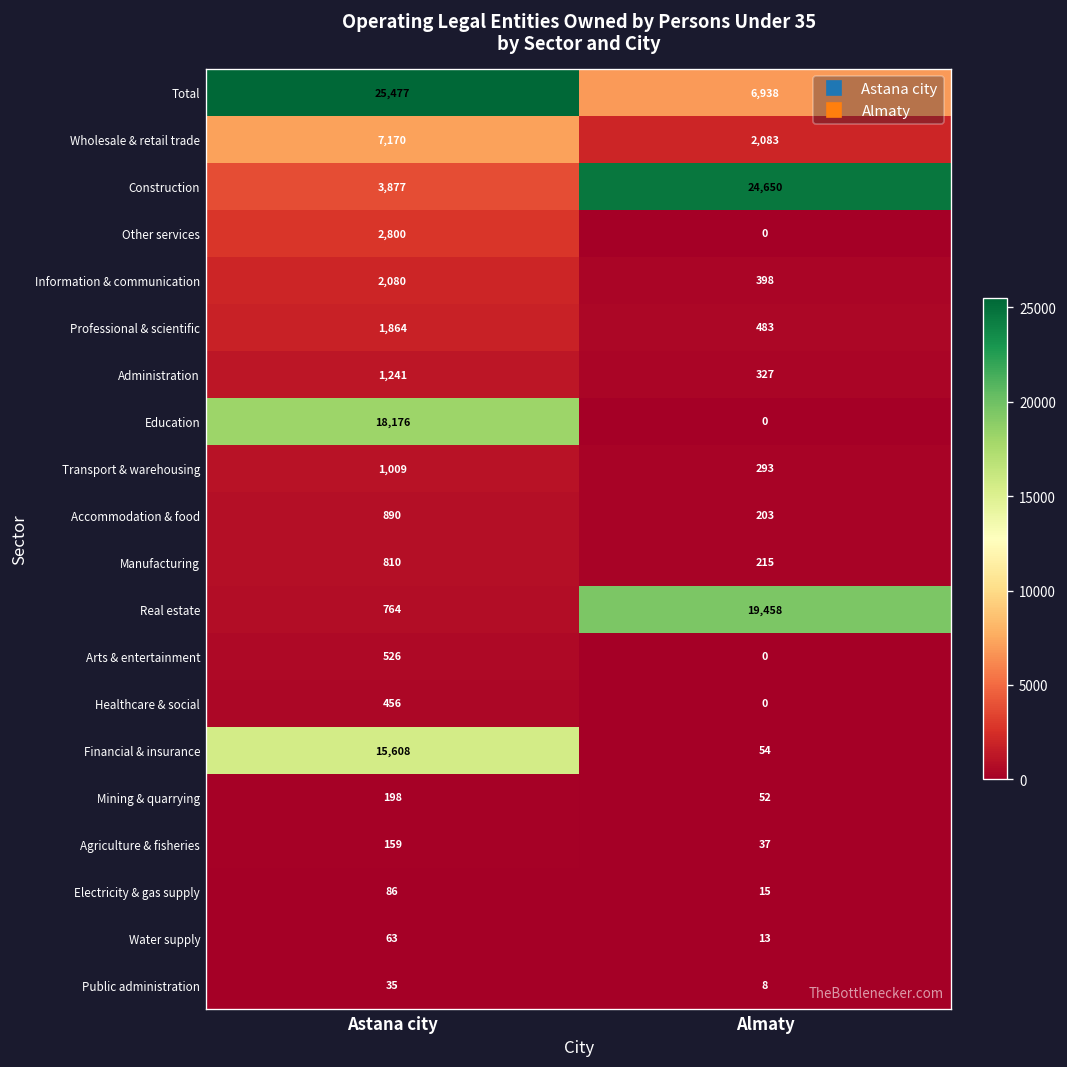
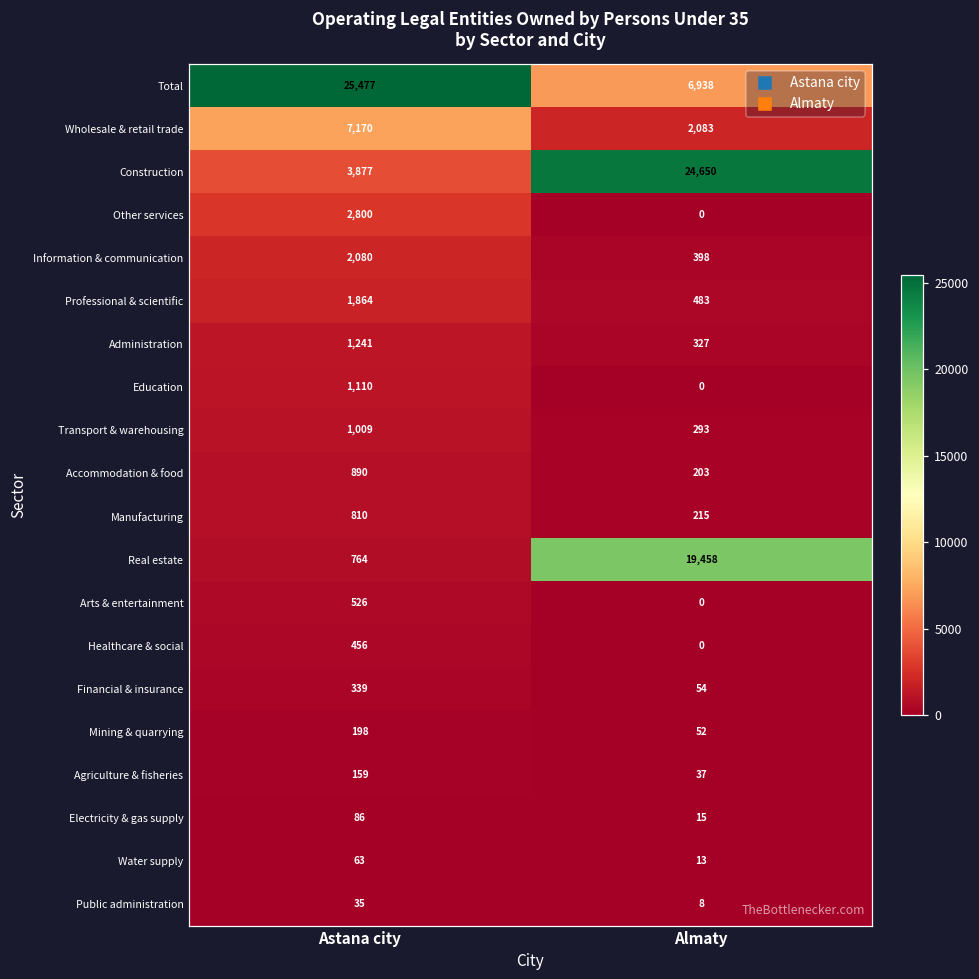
Education, Astana city: 18,176 -> 1,110
Financial & insurance, Astana city: 15,608 -> 339
